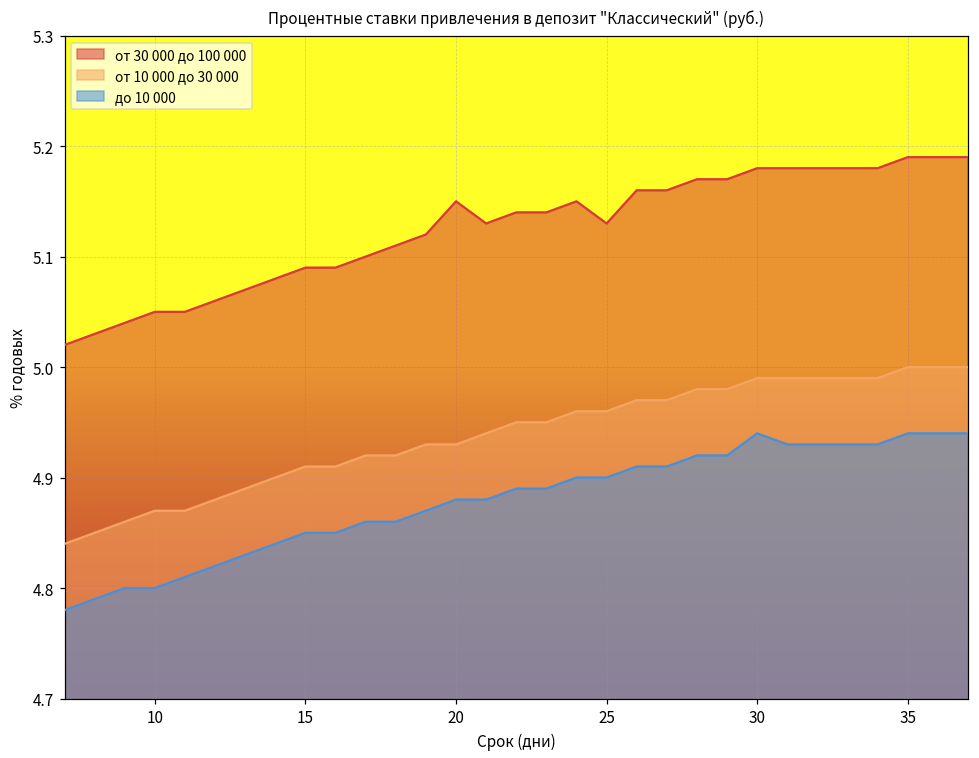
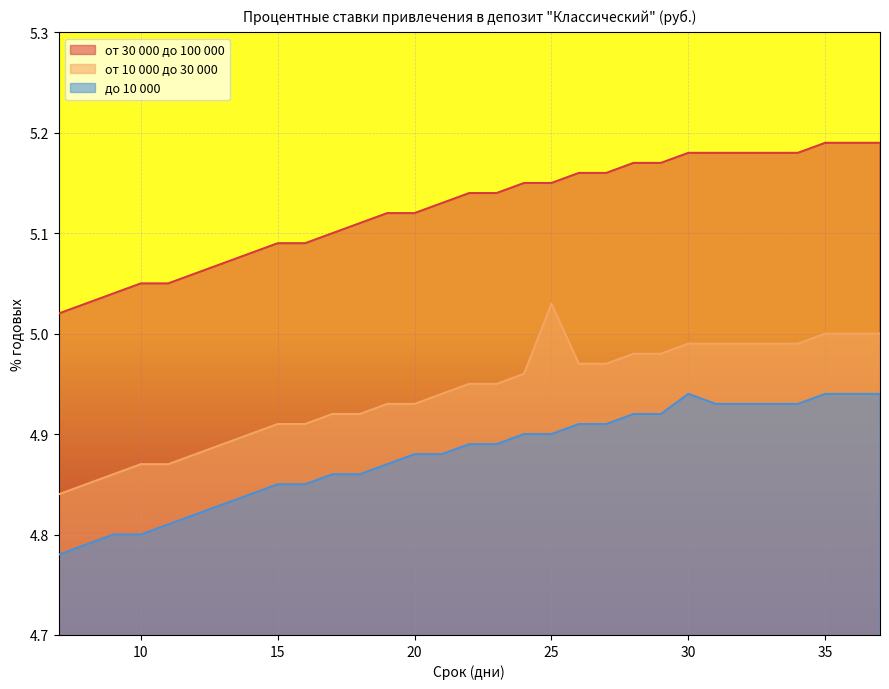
от 30 000 до 100 000, 20: 5.15 -> 5.12
от 30 000 до 100 000, 25: 5.13 -> 5.15
от 10 000 до 30 000, 25: 4.96 -> 5.03
